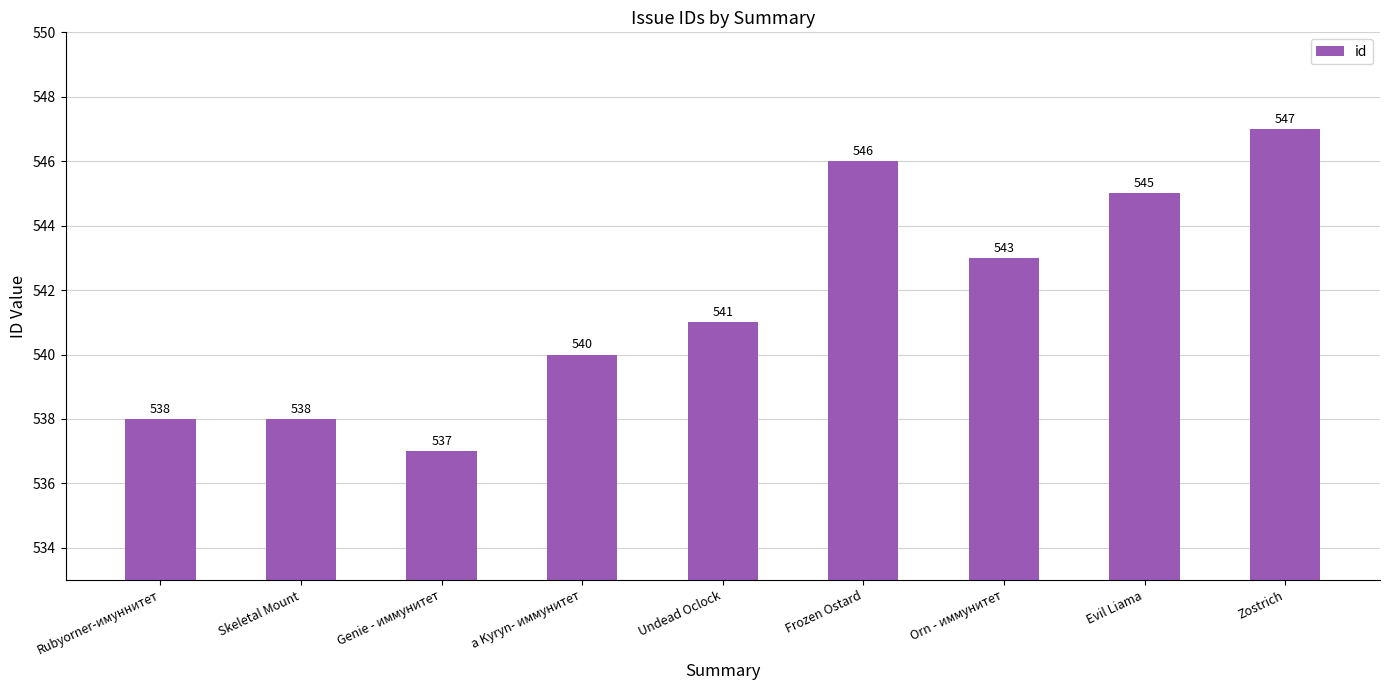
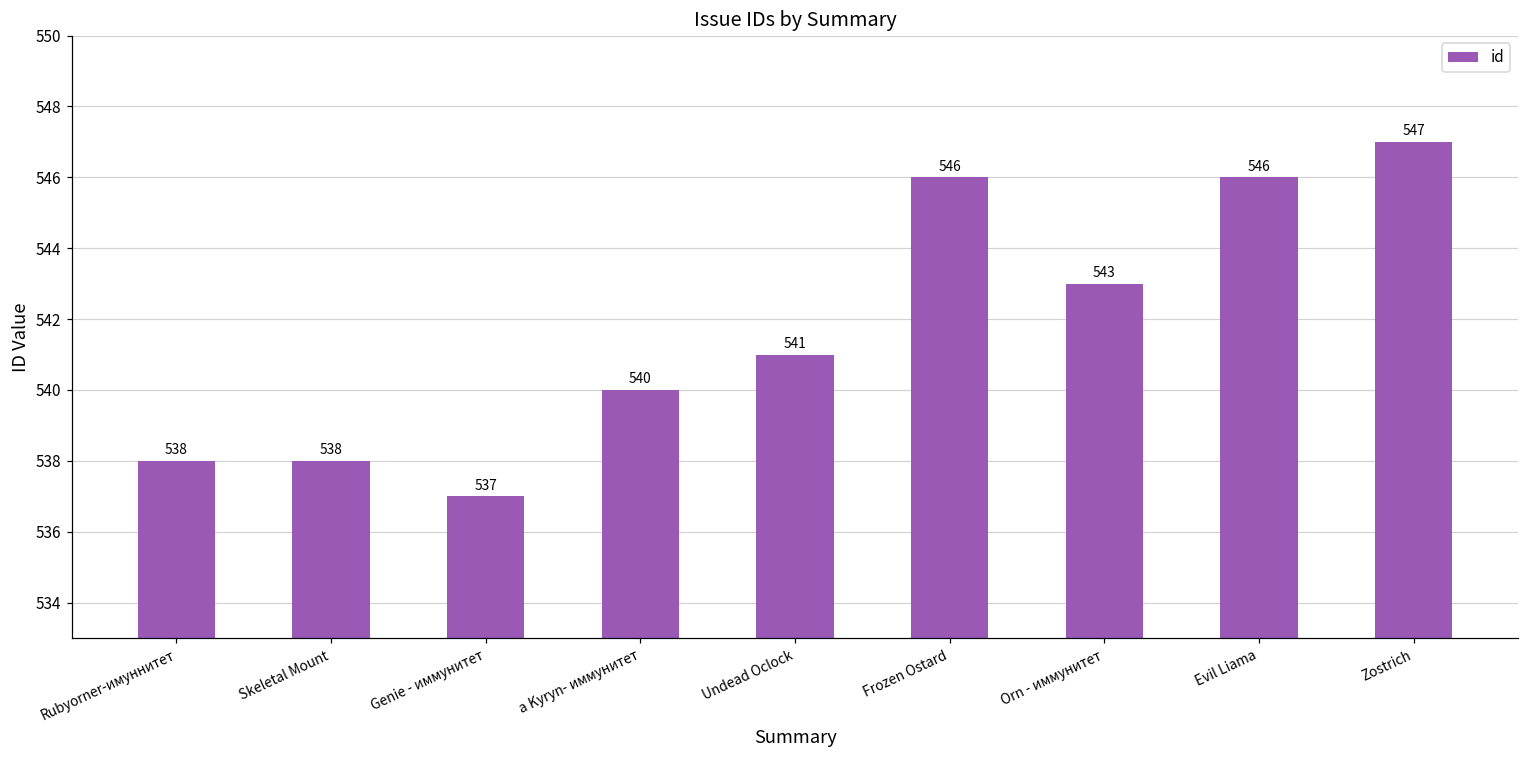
Evil Liama: 545 -> 546
